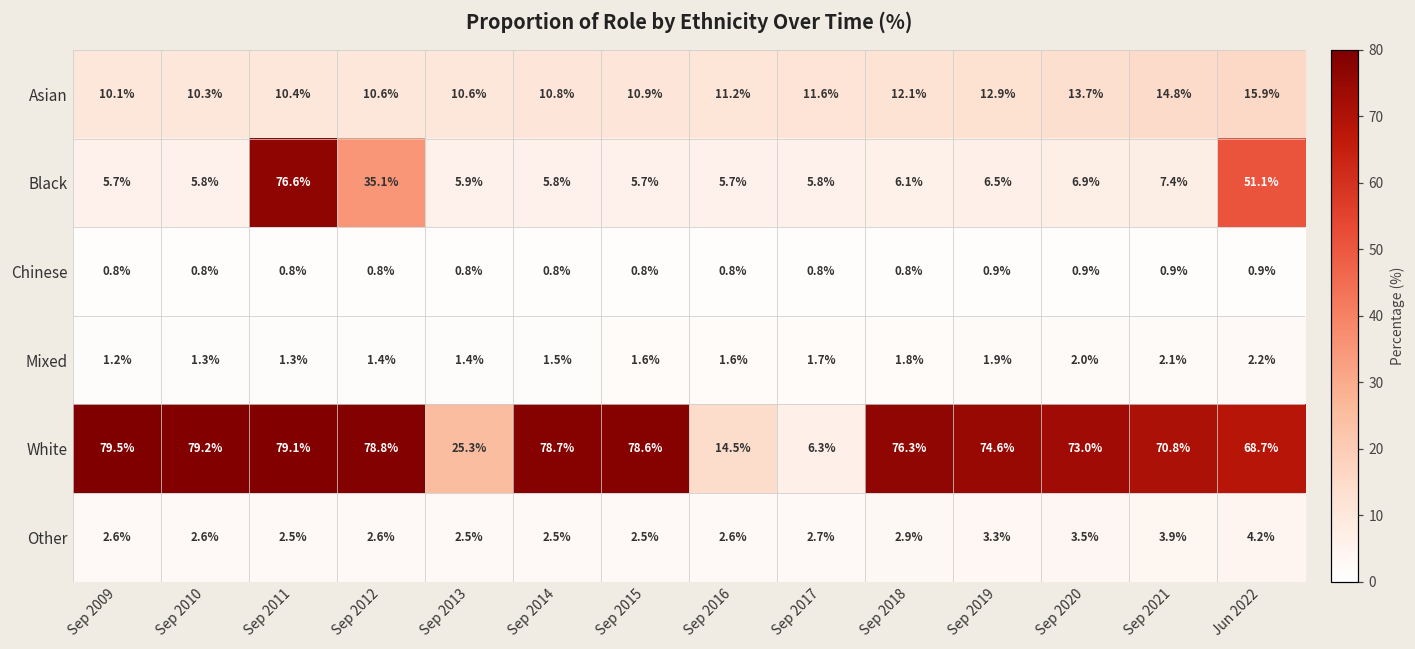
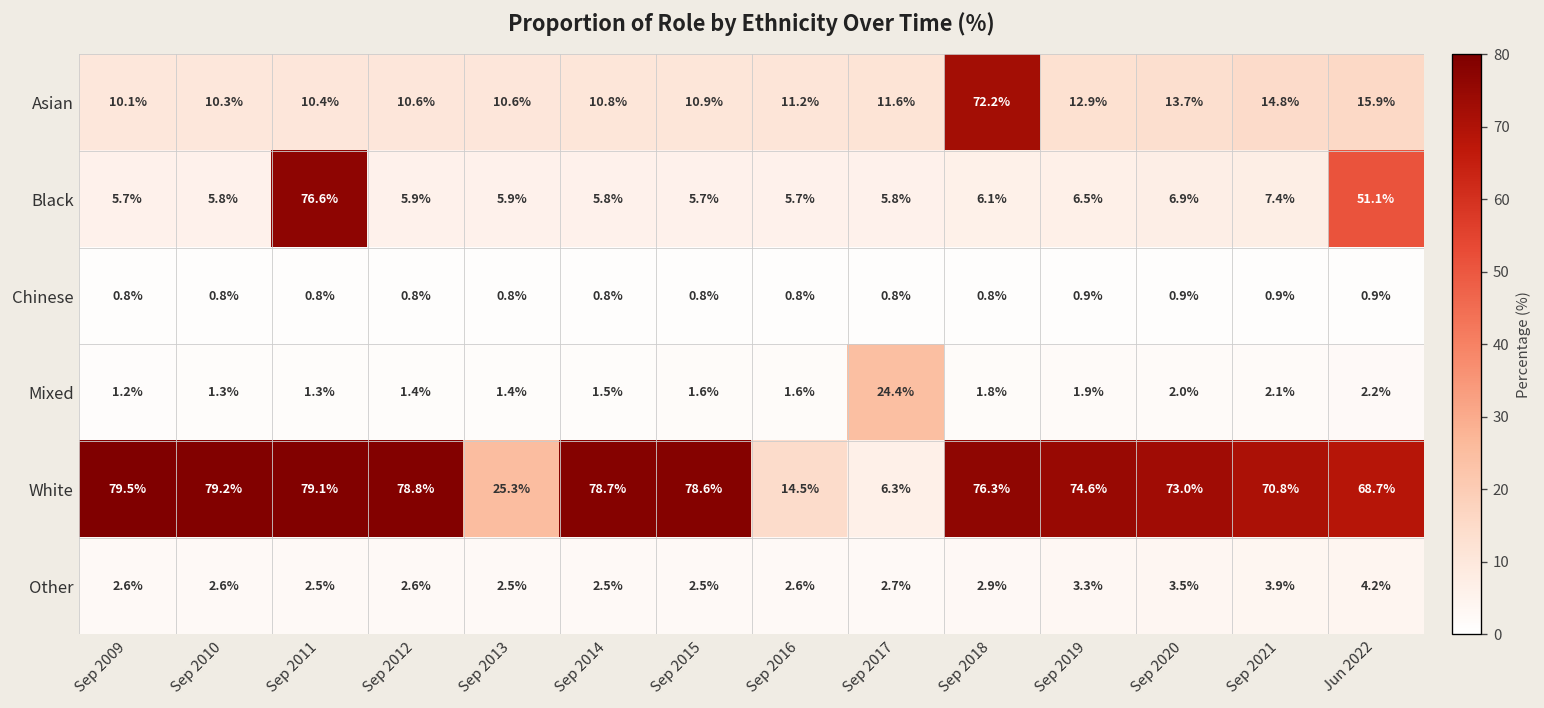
Asian, Sep 2018: 12.1% -> 72.2%
Black, Sep 2012: 35.1% -> 5.9%
Mixed, Sep 2017: 1.7% -> 24.4%
